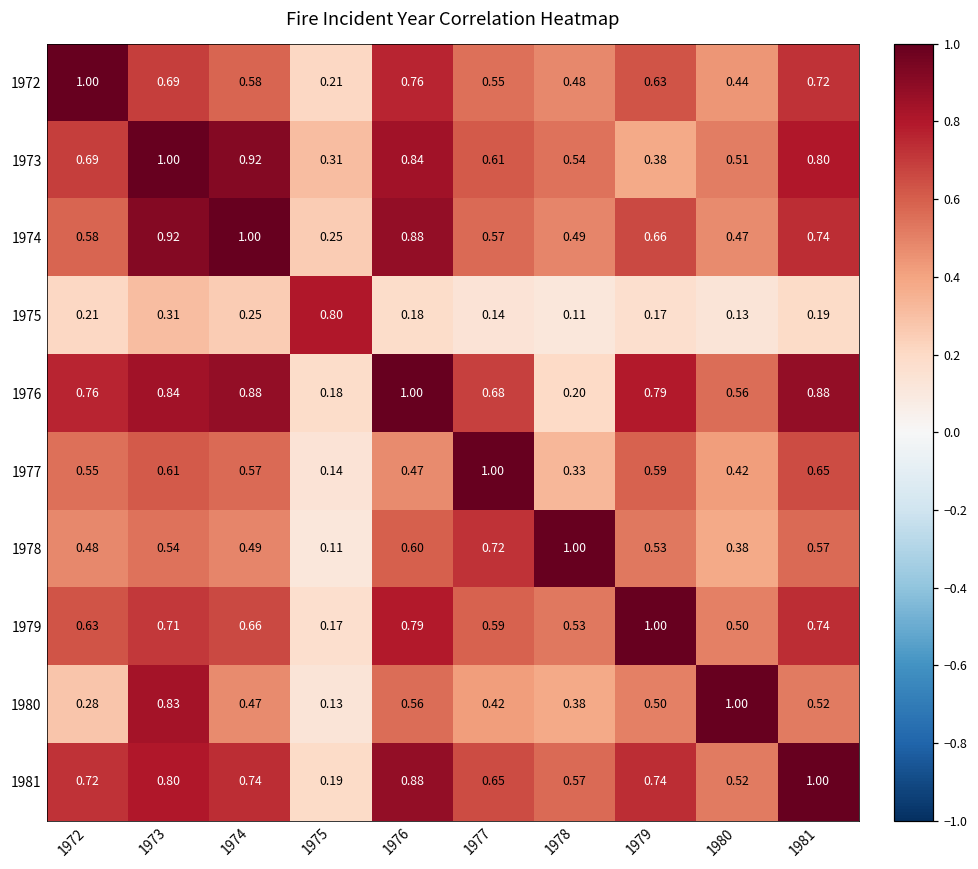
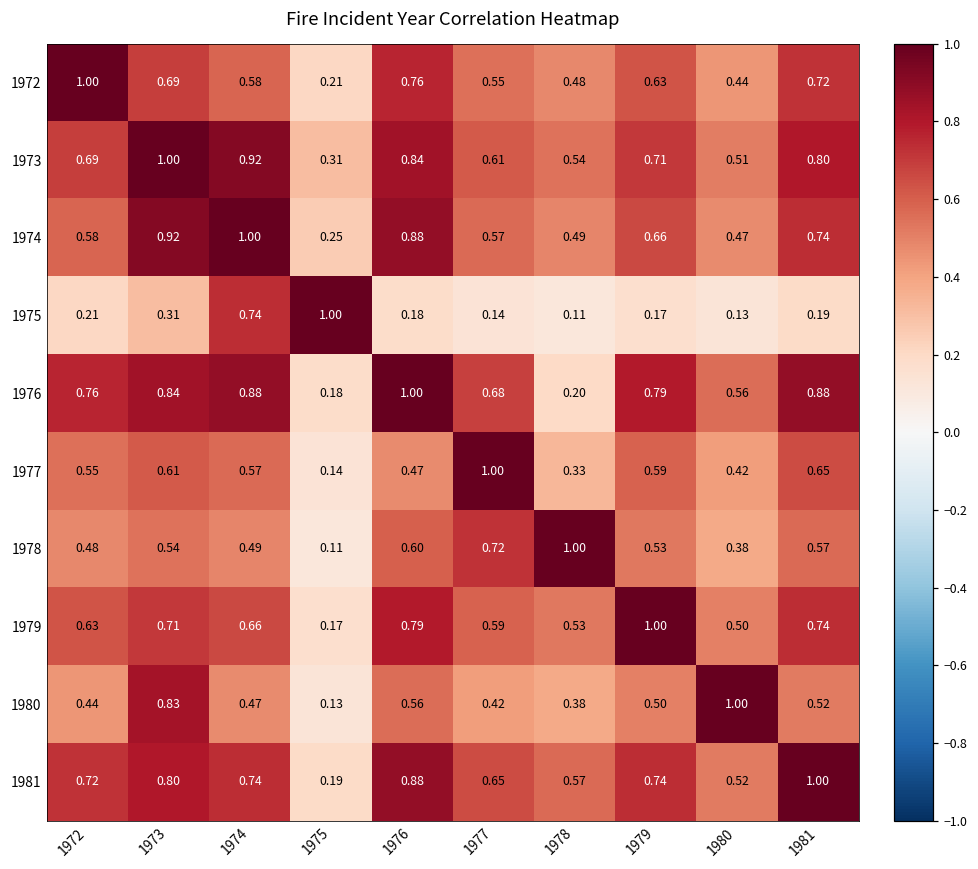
1973, 1979: 0.38 -> 0.71
1975, 1974: 0.25 -> 0.74
1975, 1975: 0.80 -> 1.00
1980, 1972: 0.28 -> 0.44
